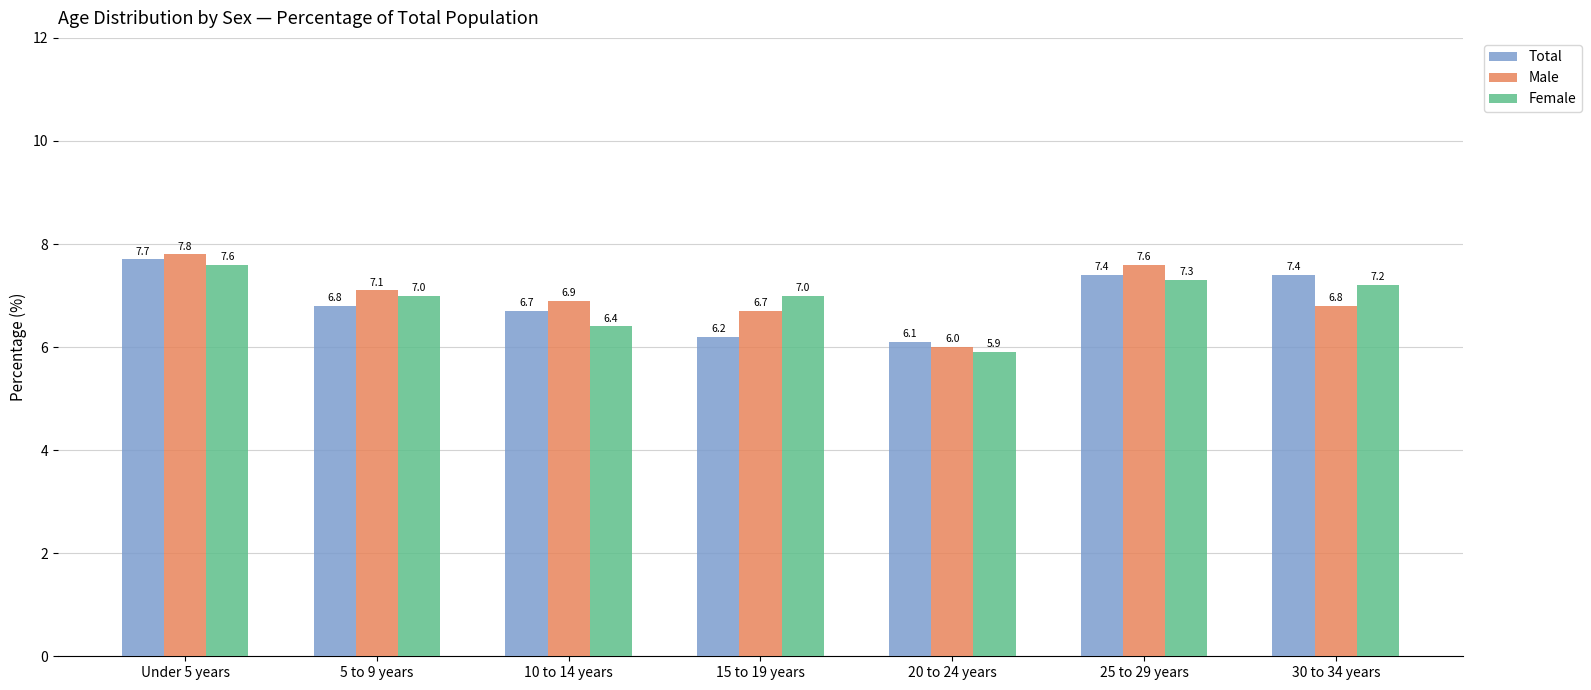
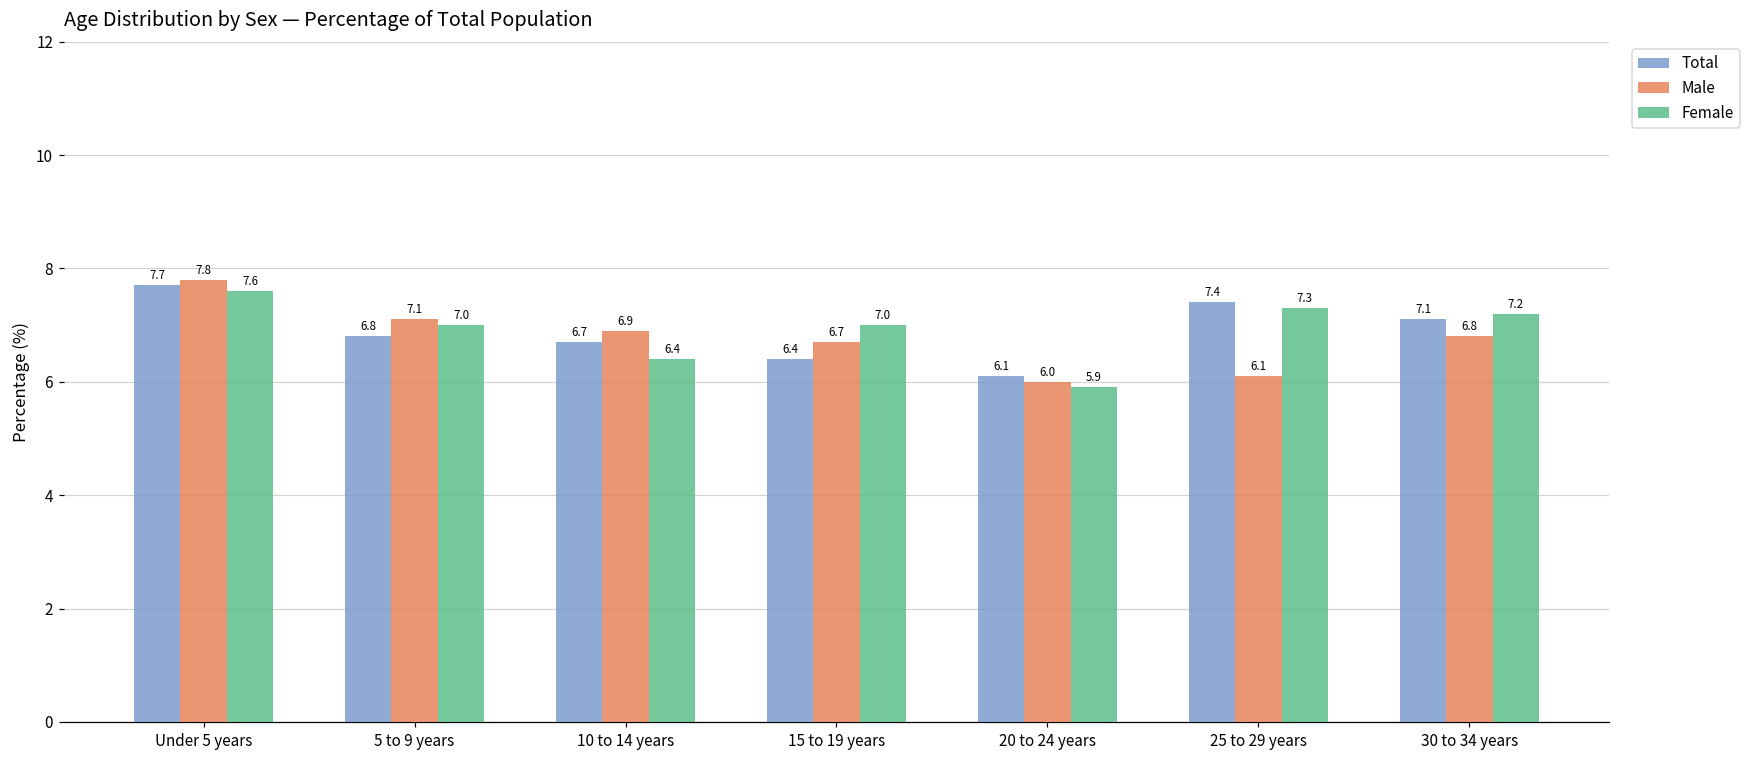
Total, 15 to 19 years: 6.2 -> 6.4
Male, 25 to 29 years: 7.6 -> 6.1
Total, 30 to 34 years: 7.4 -> 7.1
